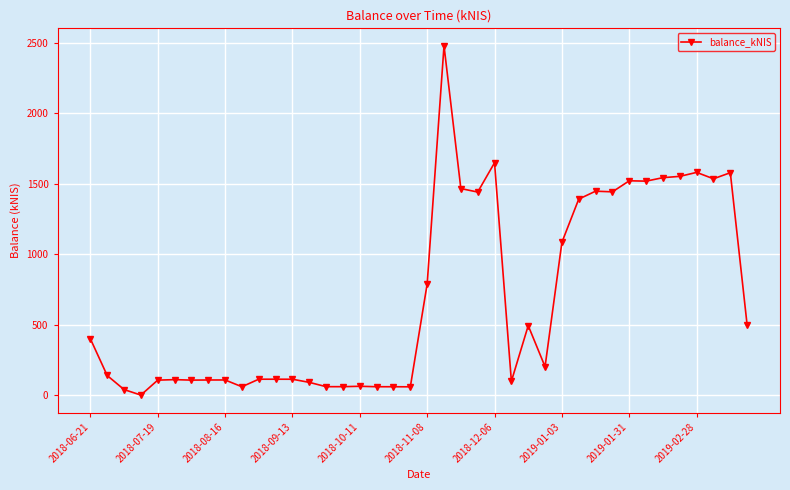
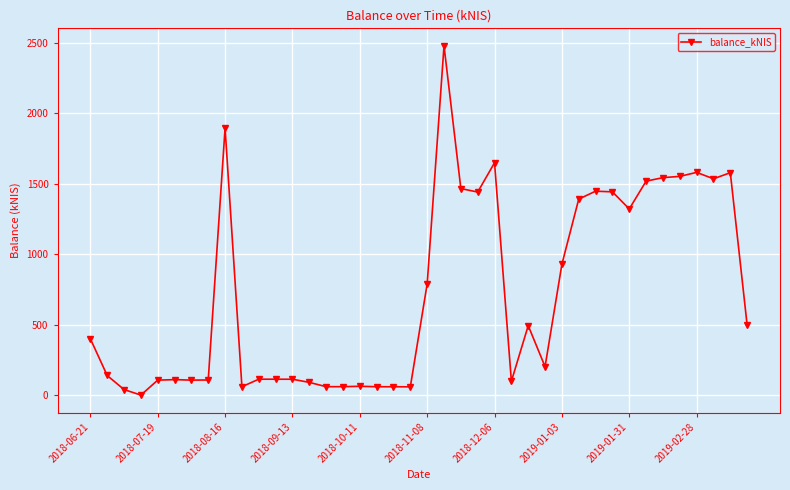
2018-08-16: 110 -> 1890
2019-01-03: 1080 -> 930
2019-01-31: 1520 -> 1320
